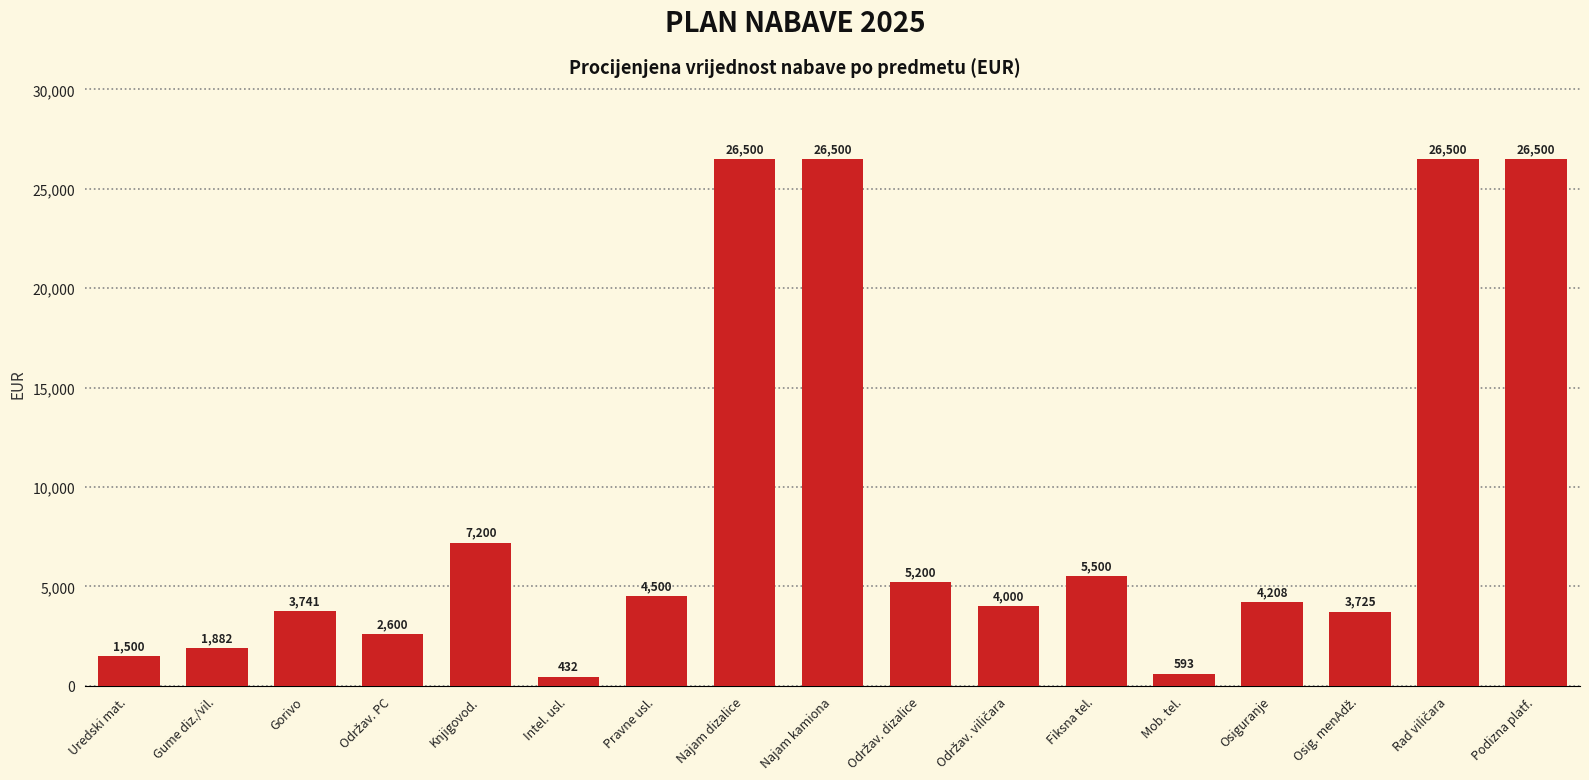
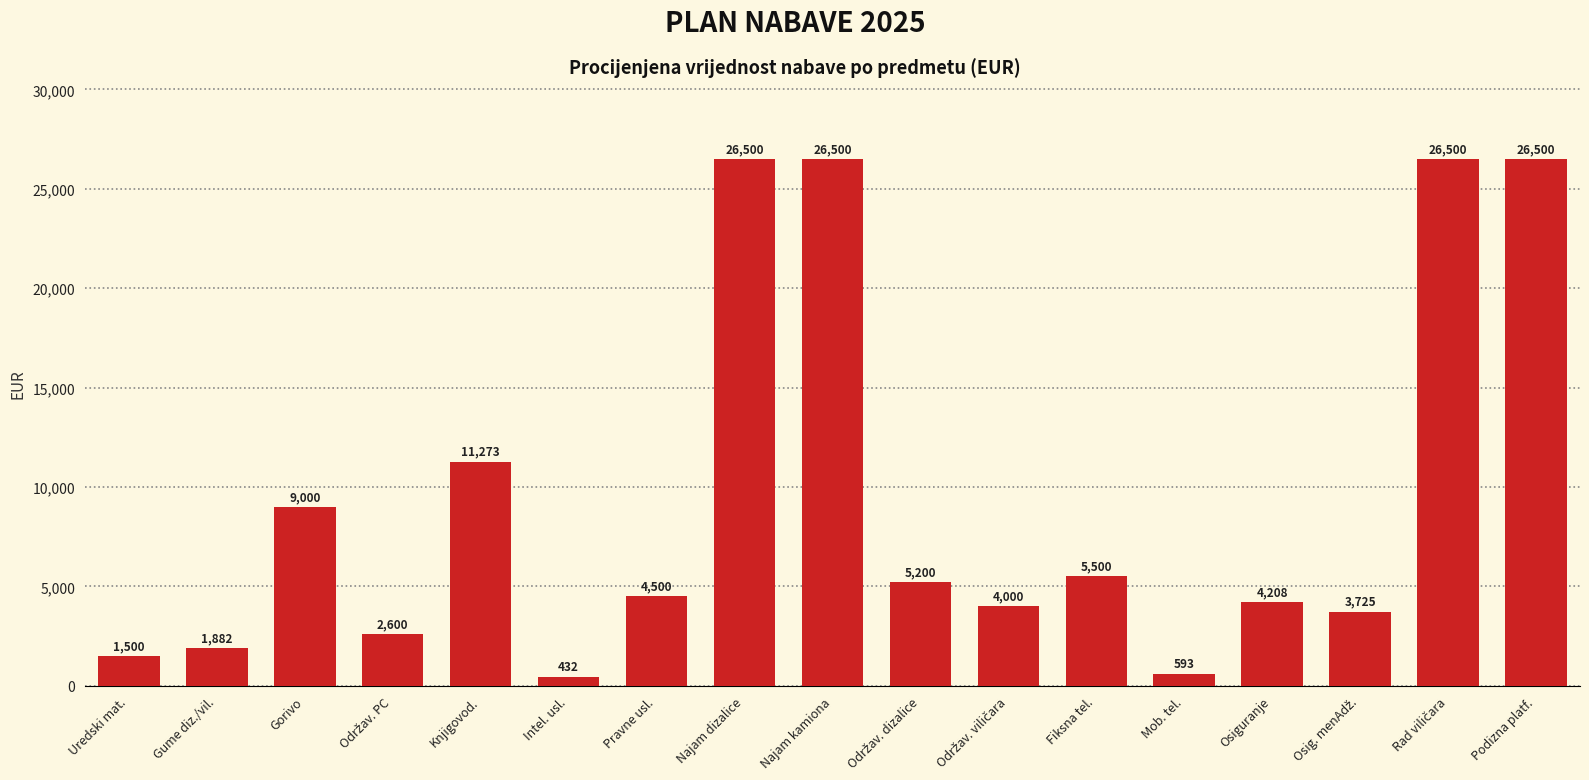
Gorivo: 3,741 -> 9,000
Knjigovod.: 7,200 -> 11,273
